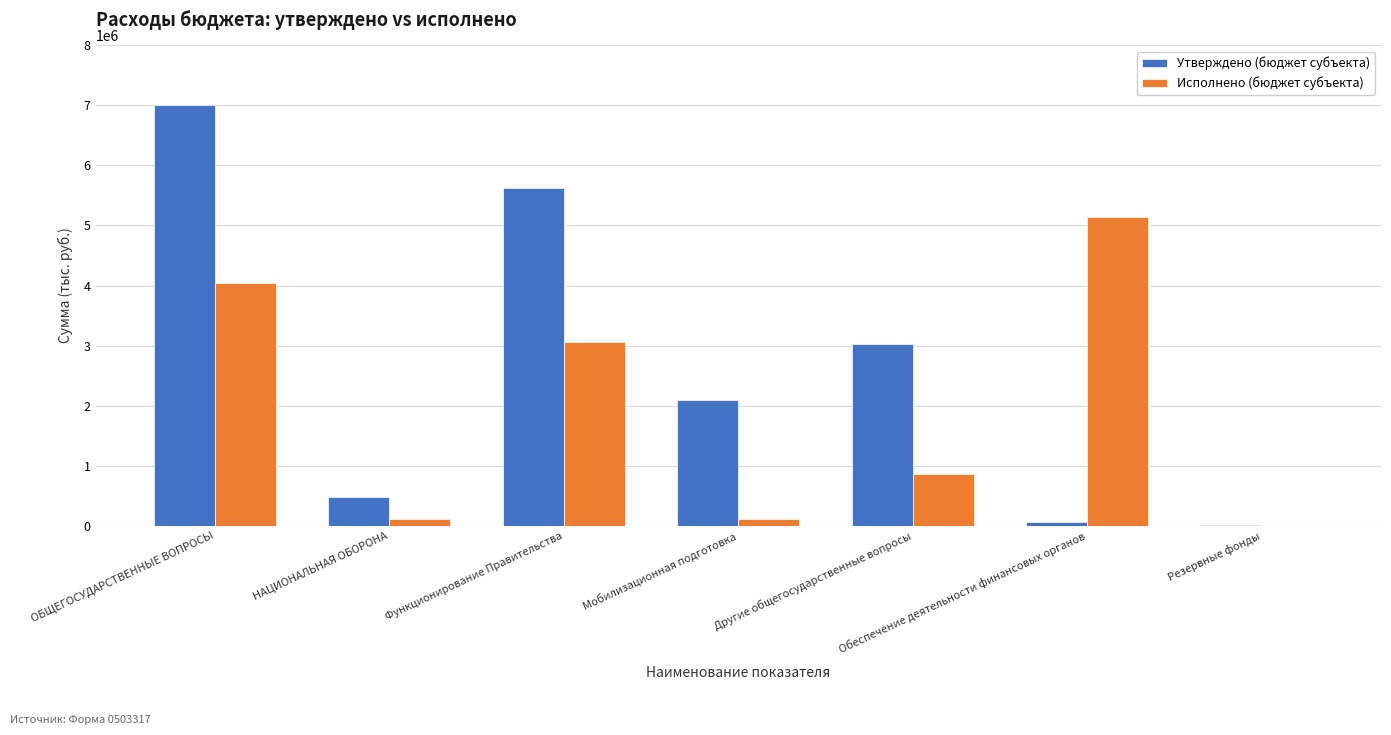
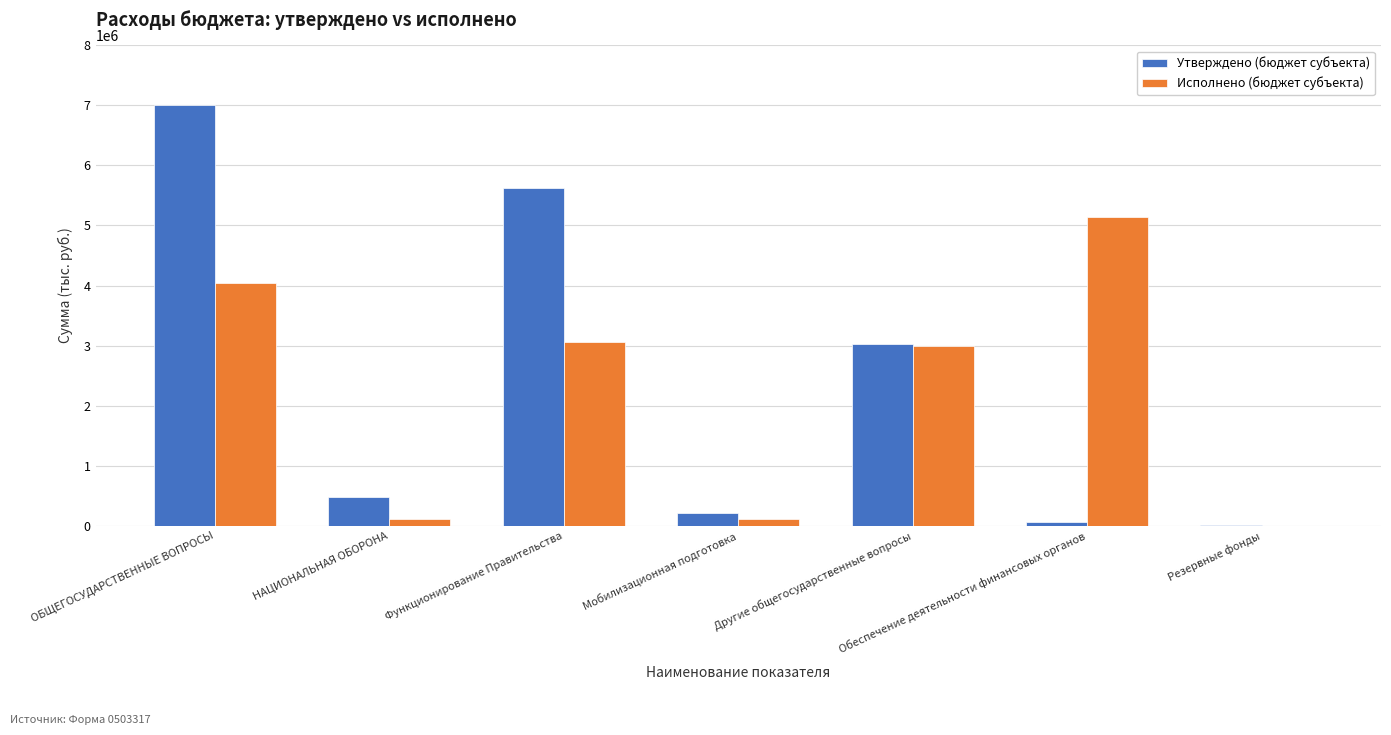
Утверждено (бюджет субъекта), Мобилизационная подготовка: 2100000 -> 200000
Исполнено (бюджет субъекта), Другие общегосударственные вопросы: 900000 -> 3000000
